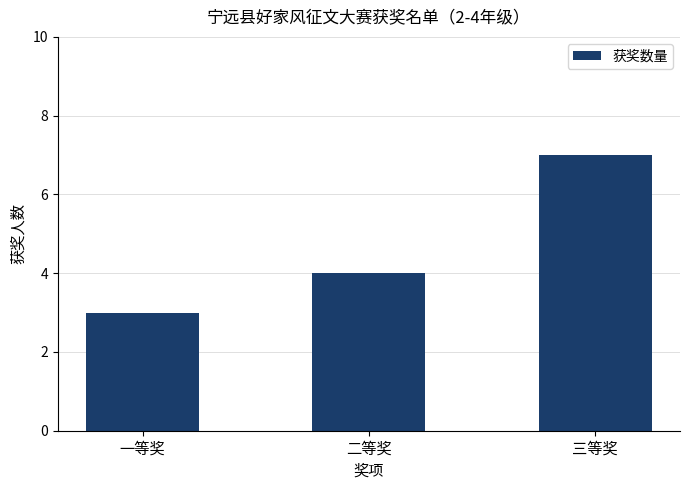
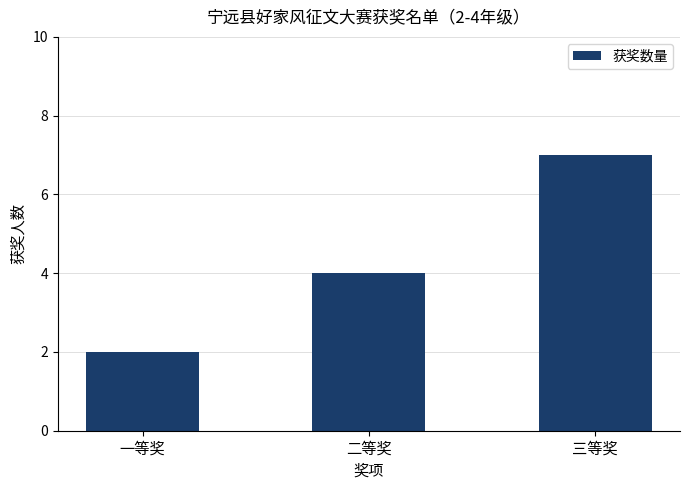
一等奖: 3 -> 2
